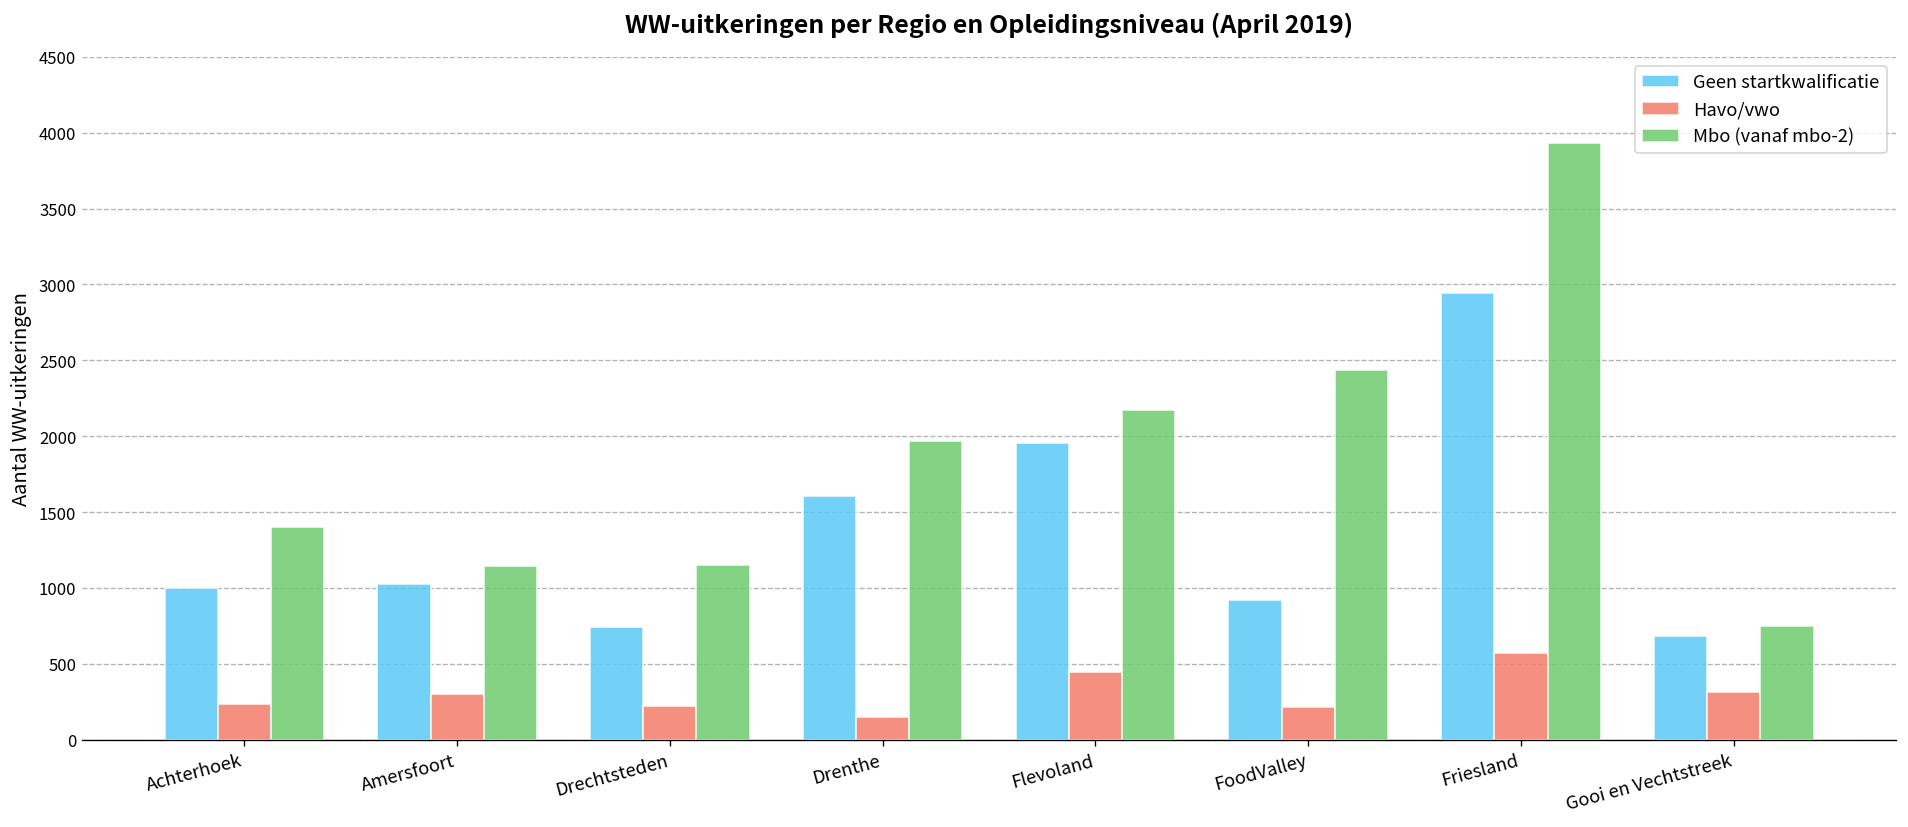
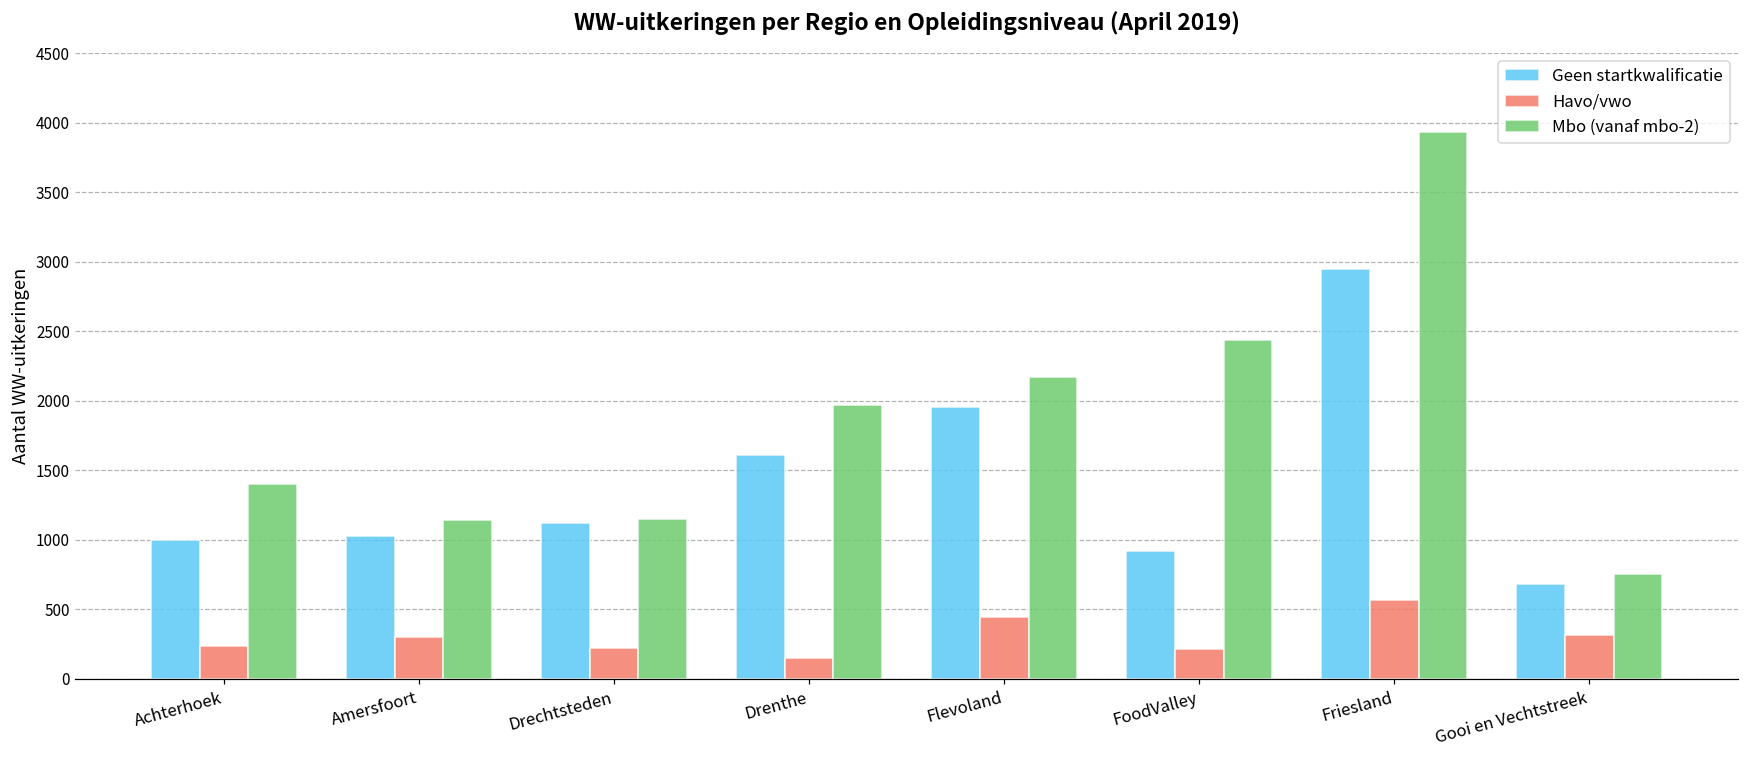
Geen startkwalificatie, Drechtsteden: 750 -> 1120
